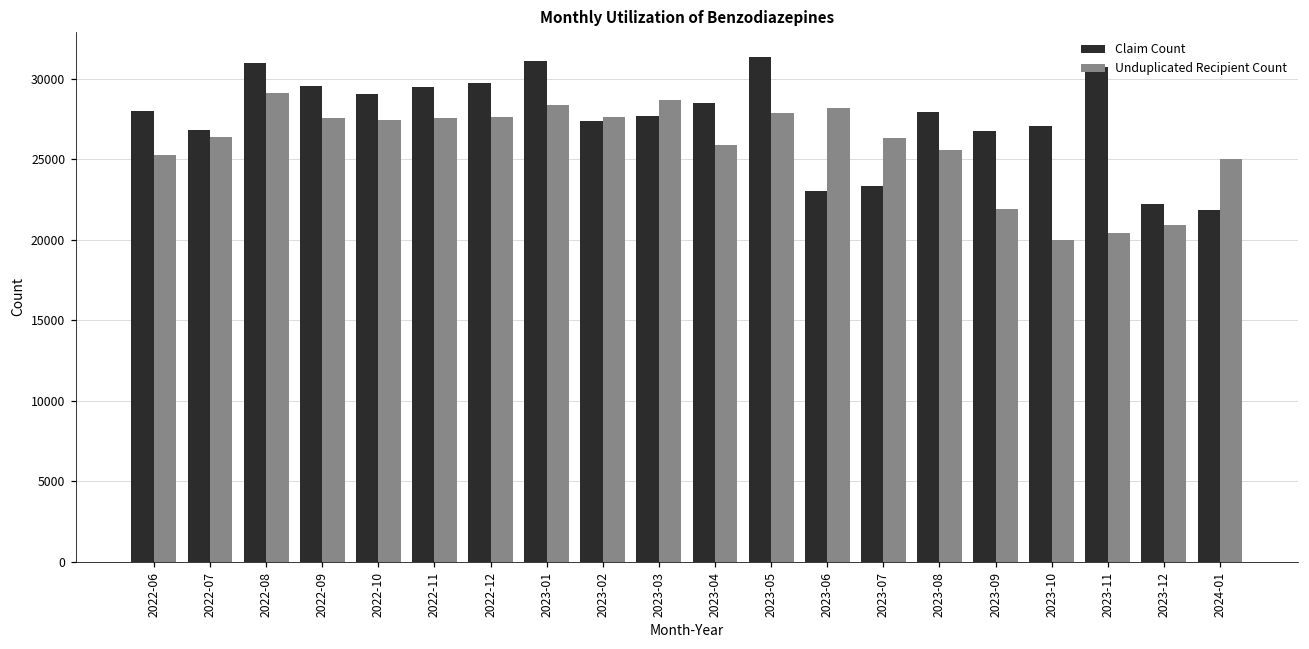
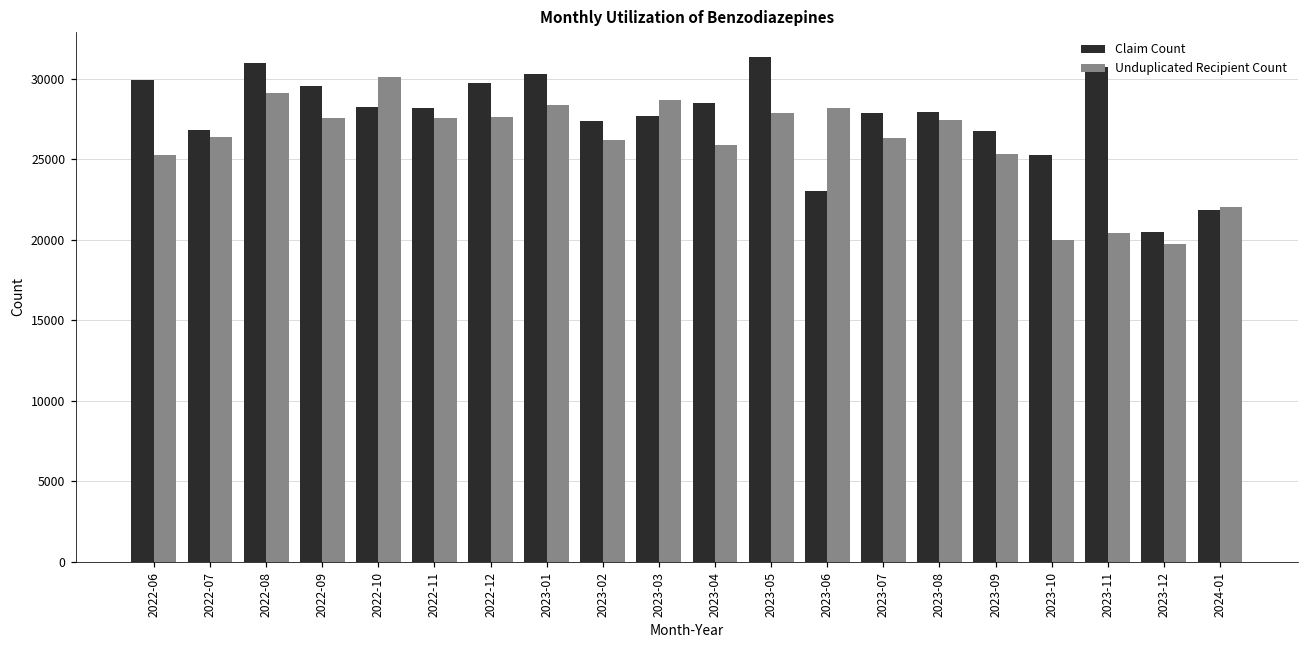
Claim Count, 2022-06: 28000 -> 30000
Claim Count, 2022-10: 29000 -> 28300
Unduplicated Recipient Count, 2022-10: 27400 -> 30100
Claim Count, 2022-11: 29500 -> 28200
Claim Count, 2023-01: 31100 -> 30300
Unduplicated Recipient Count, 2023-02: 27600 -> 26200
Claim Count, 2023-07: 23400 -> 27900
Unduplicated Recipient Count, 2023-08: 25600 -> 27400
Unduplicated Recipient Count, 2023-09: 22000 -> 25300
Claim Count, 2023-10: 27100 -> 25300
Claim Count, 2023-12: 22300 -> 20500
Unduplicated Recipient Count, 2023-12: 20900 -> 19700
Unduplicated Recipient Count, 2024-01: 25000 -> 22100
